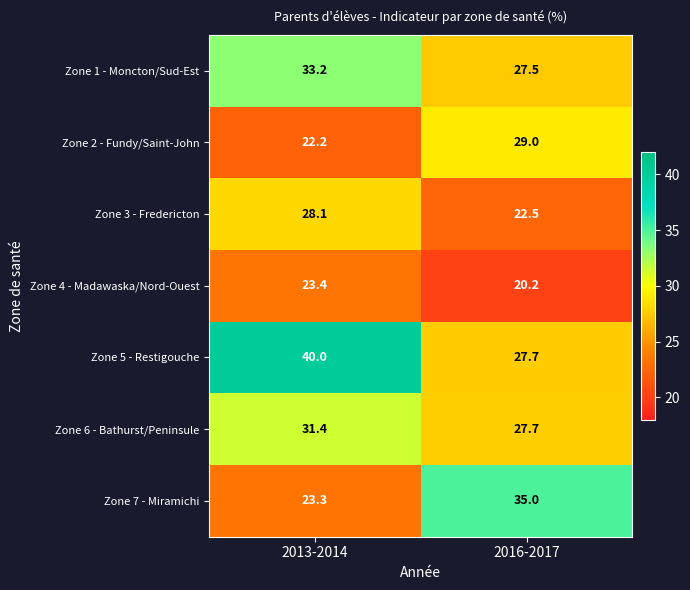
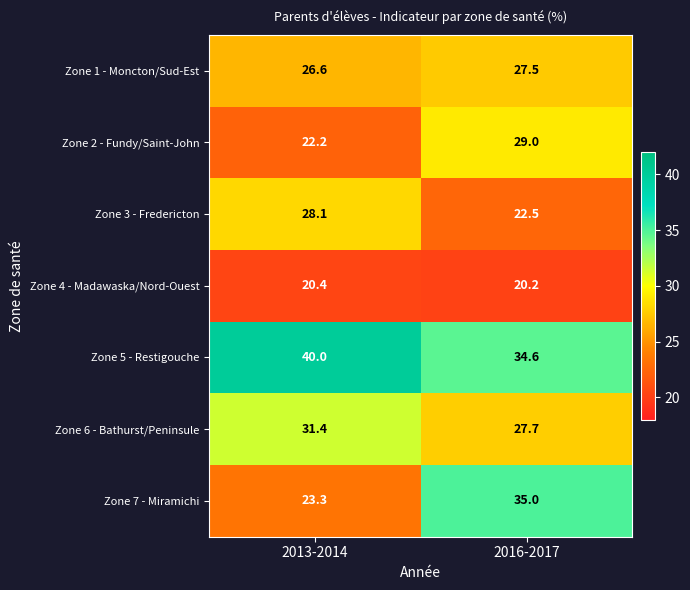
Zone 1 - Moncton/Sud-Est, 2013-2014: 33.2 -> 26.6
Zone 4 - Madawaska/Nord-Ouest, 2013-2014: 23.4 -> 20.4
Zone 5 - Restigouche, 2016-2017: 27.7 -> 34.6
